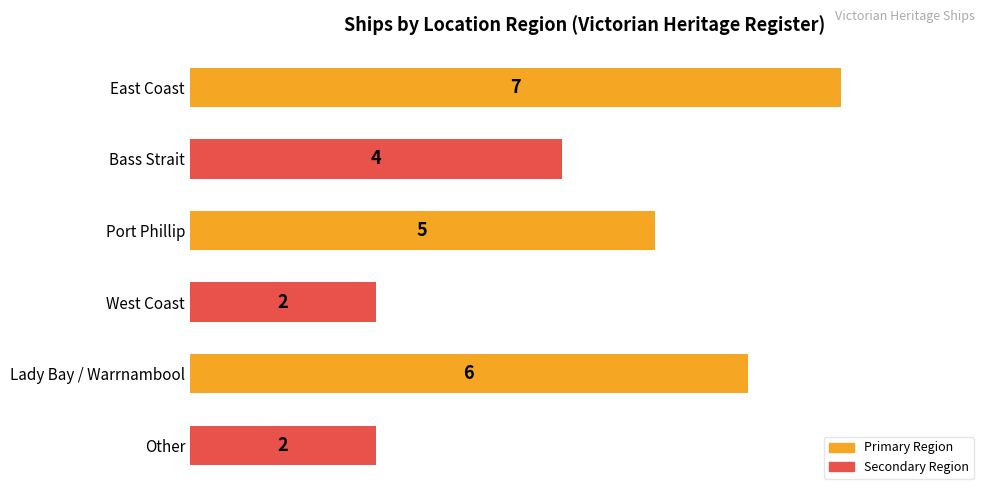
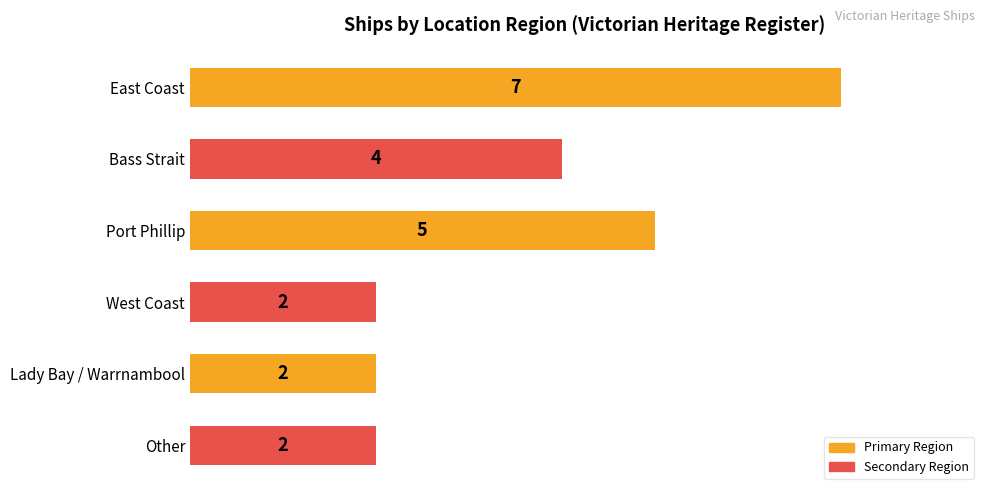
Lady Bay / Warrnambool: 6 -> 2
